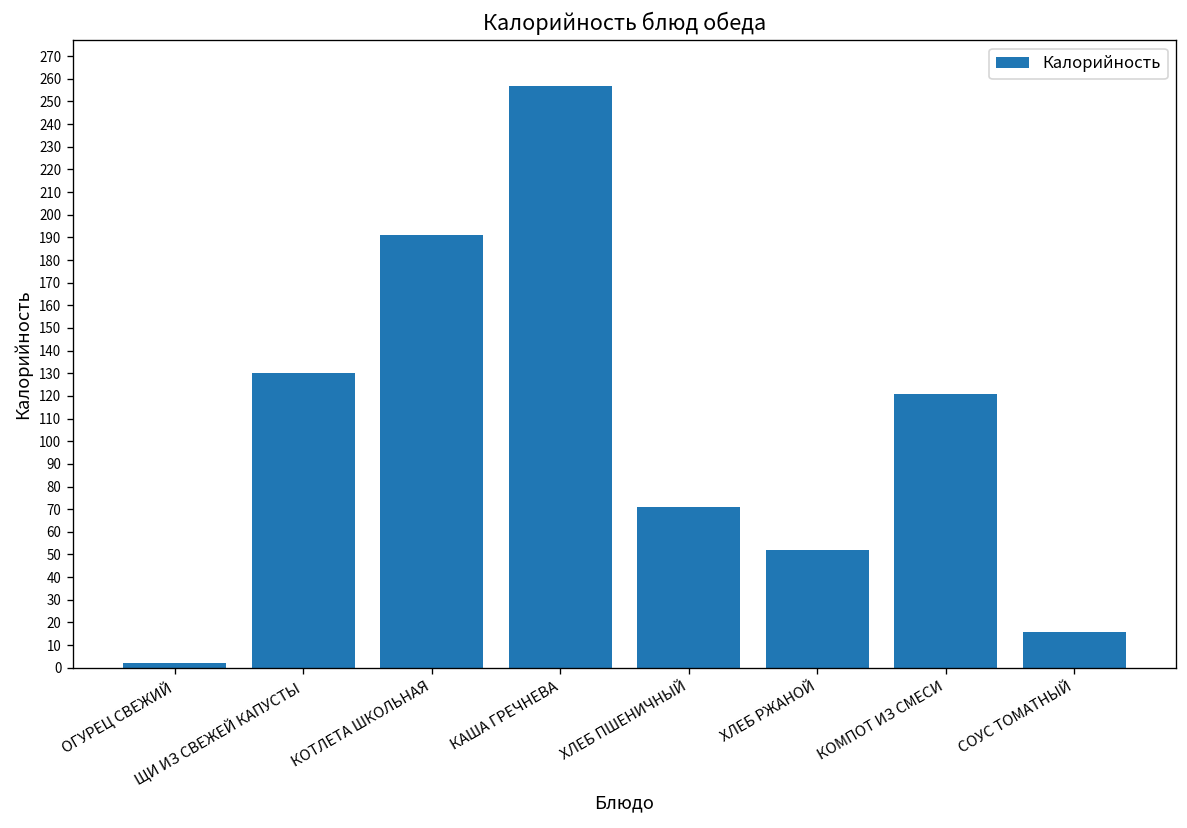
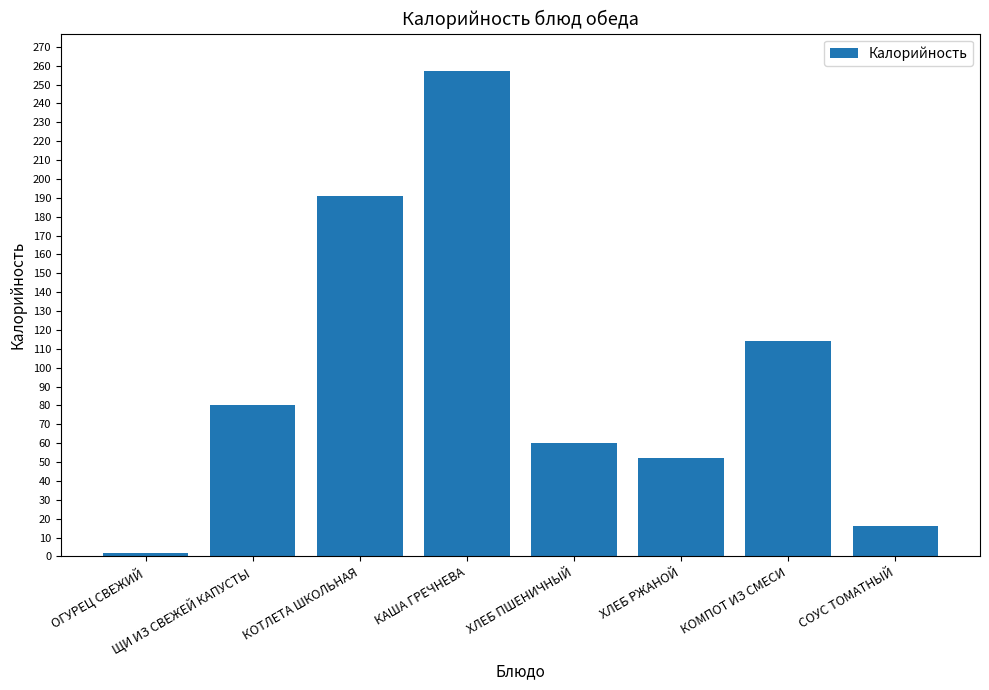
ЩИ ИЗ СВЕЖЕЙ КАПУСТЫ: 130 -> 80
ХЛЕБ ПШЕНИЧНЫЙ: 71 -> 60
КОМПОТ ИЗ СМЕСИ: 121 -> 114
